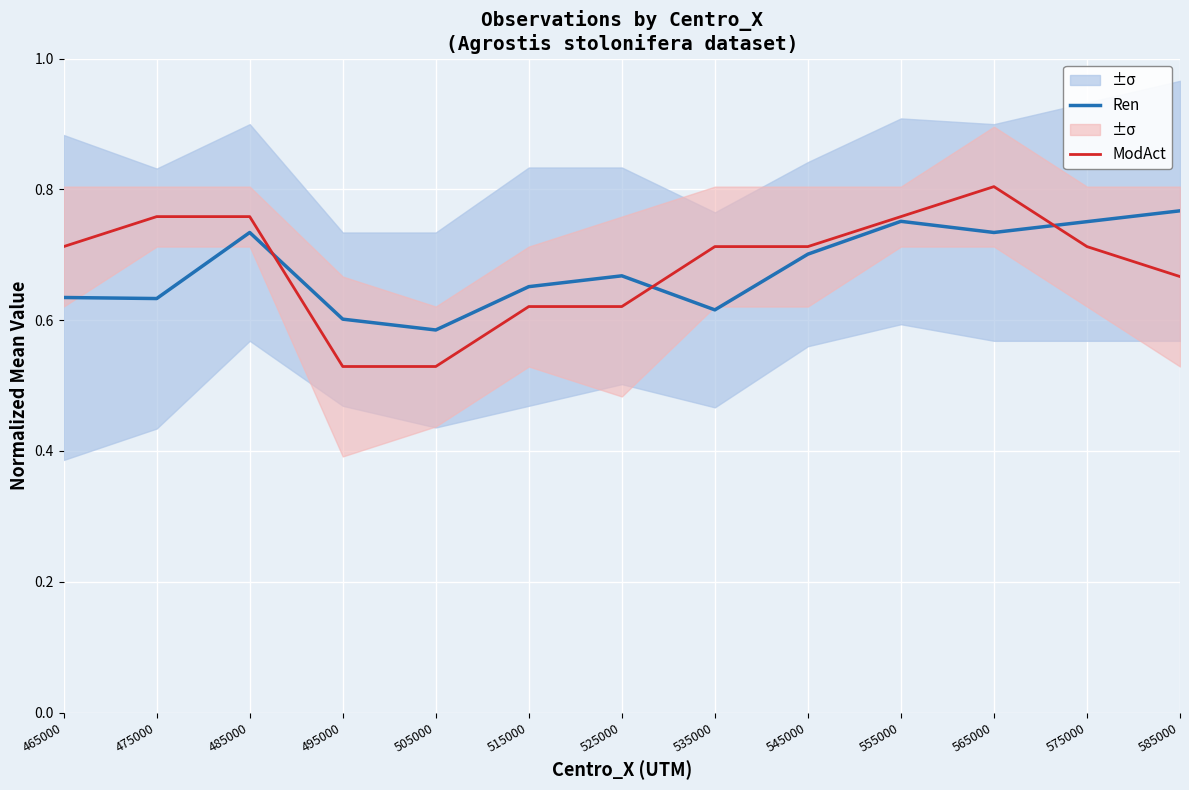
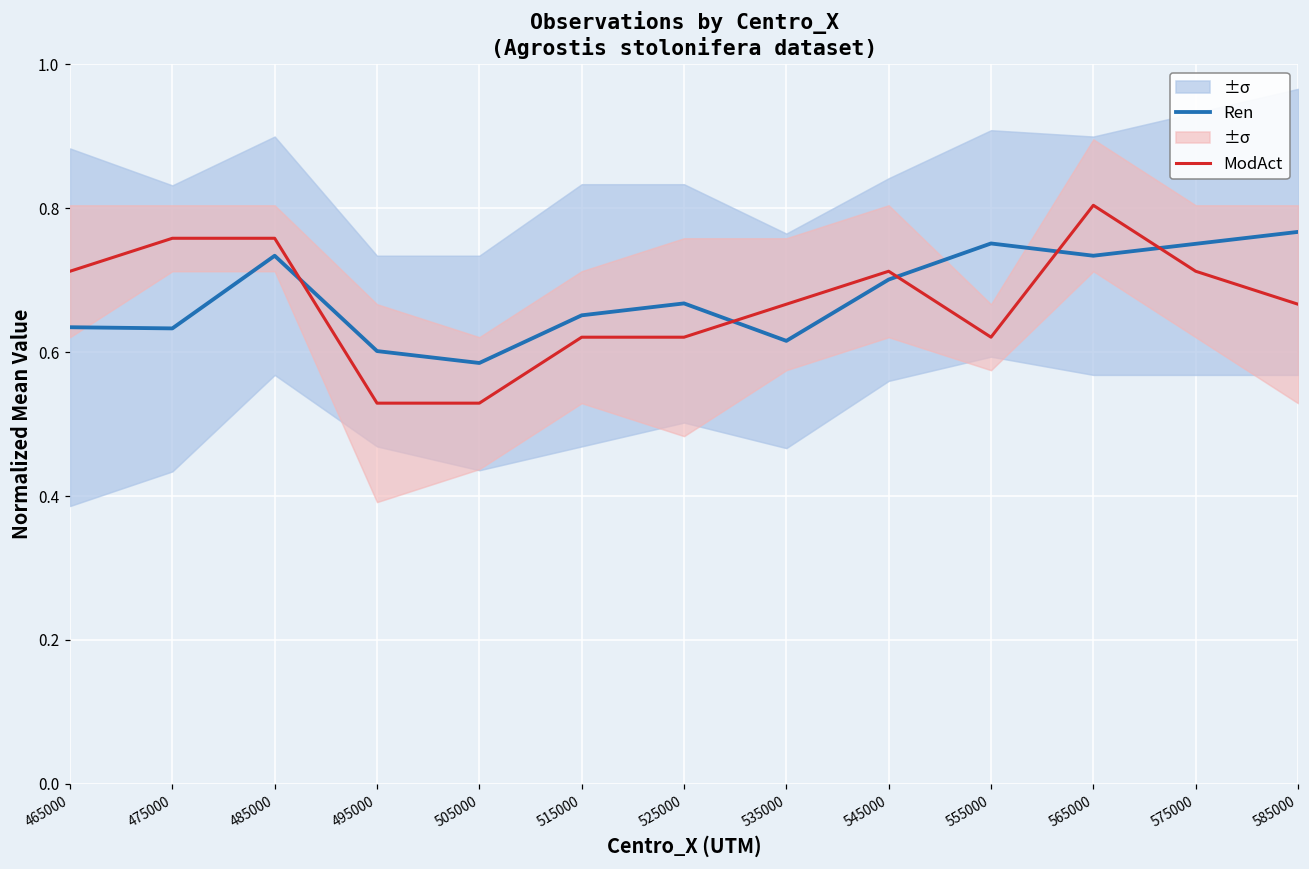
ModAct, 535000: 0.71 -> 0.67
ModAct, 555000: 0.76 -> 0.62
